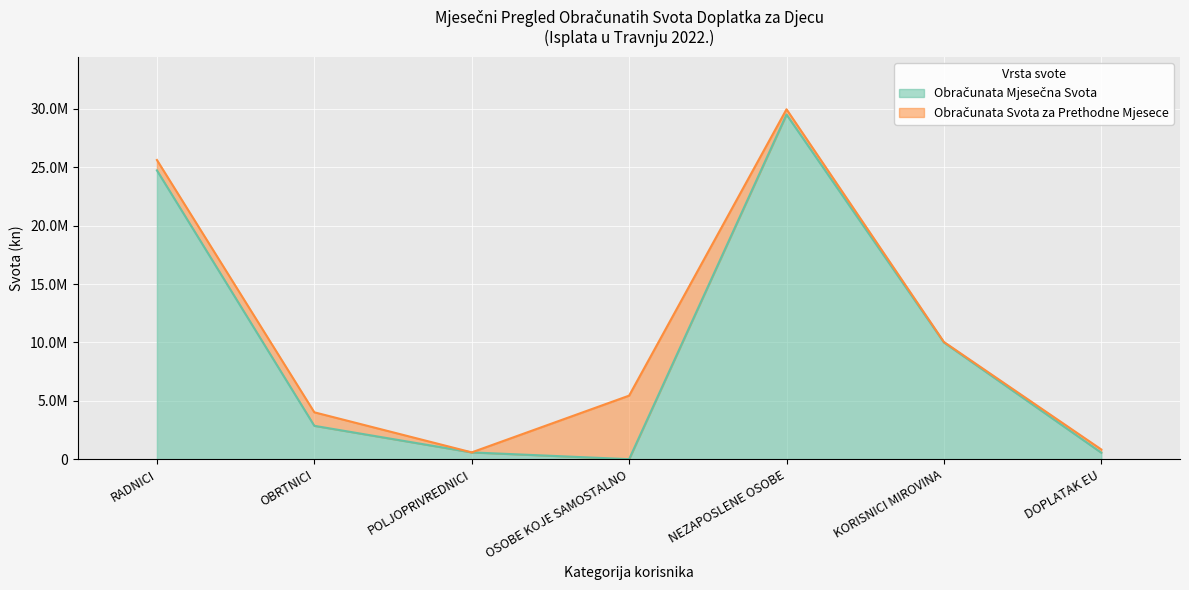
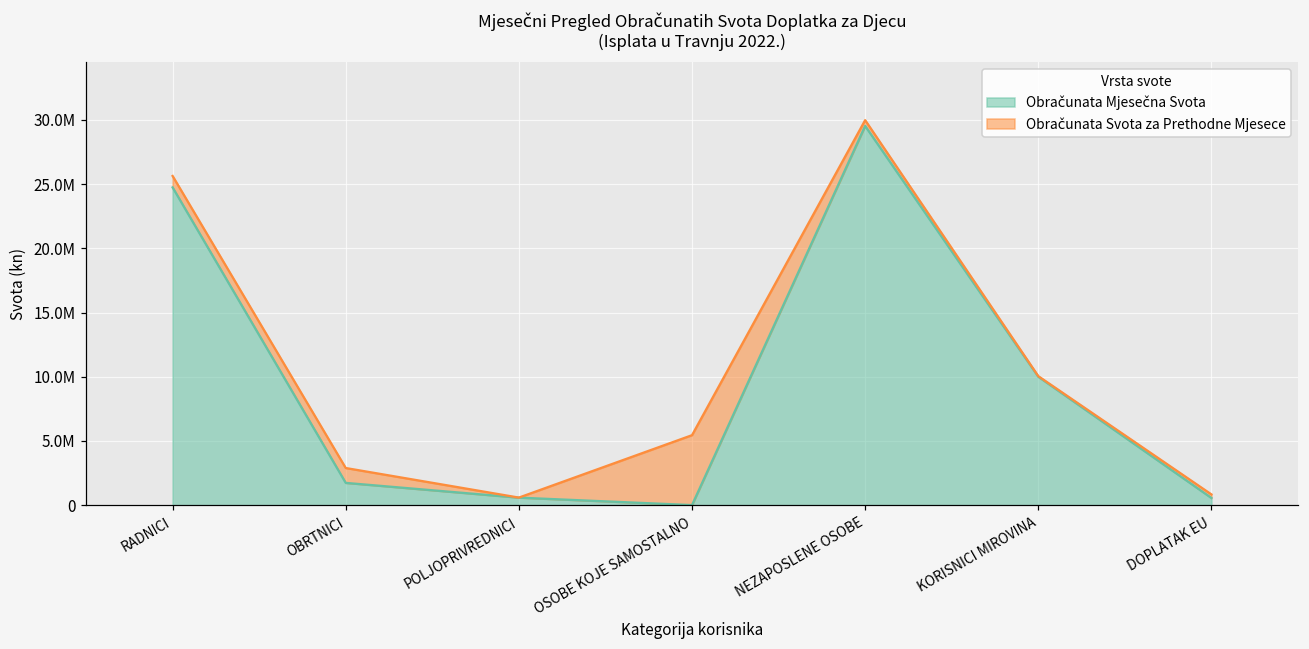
Obračunata Mjesečna Svota, OBRTNICI: 2900000 -> 1700000
